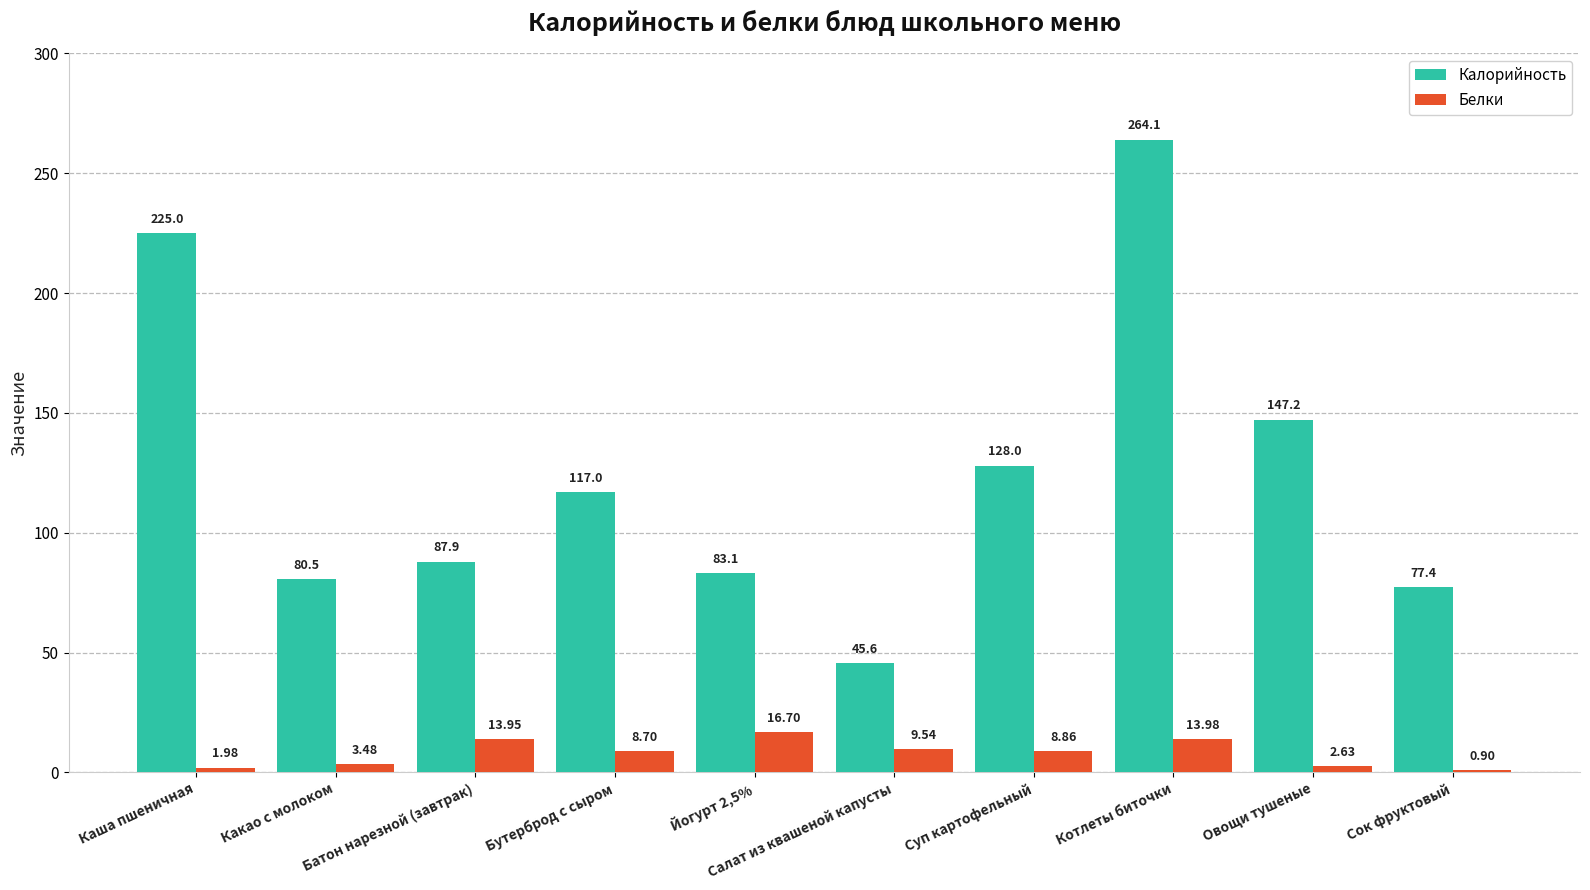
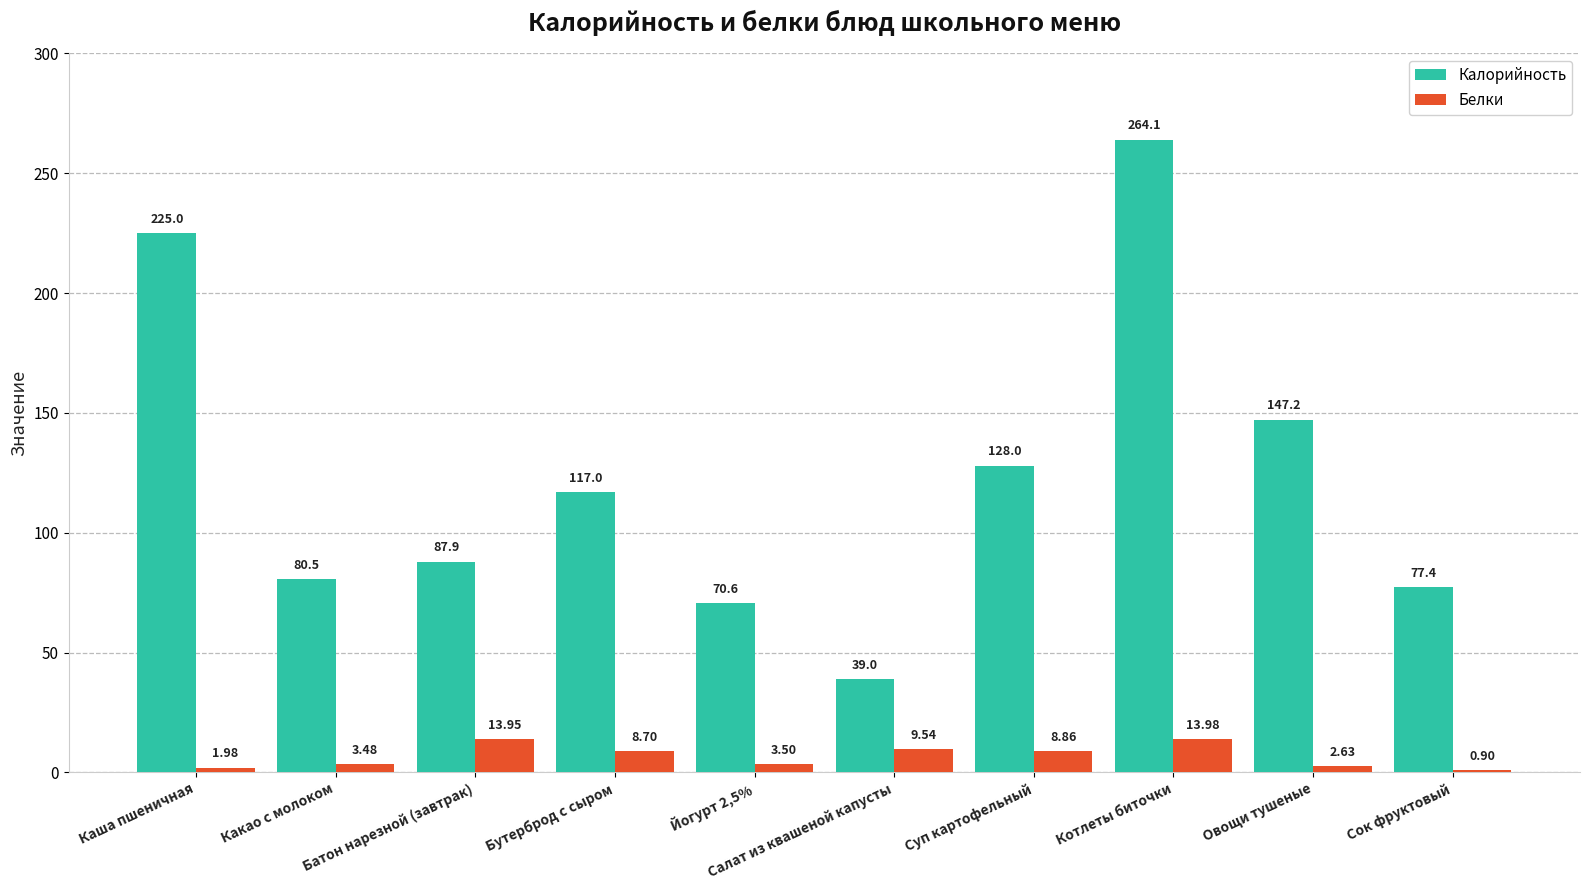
Калорийность, Йогурт 2,5%: 83.1 -> 70.6
Белки, Йогурт 2,5%: 16.70 -> 3.50
Калорийность, Салат из квашеной капусты: 45.6 -> 39.0
